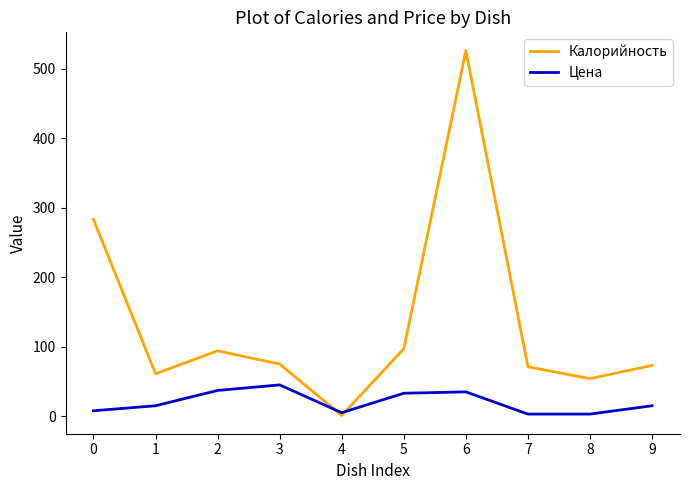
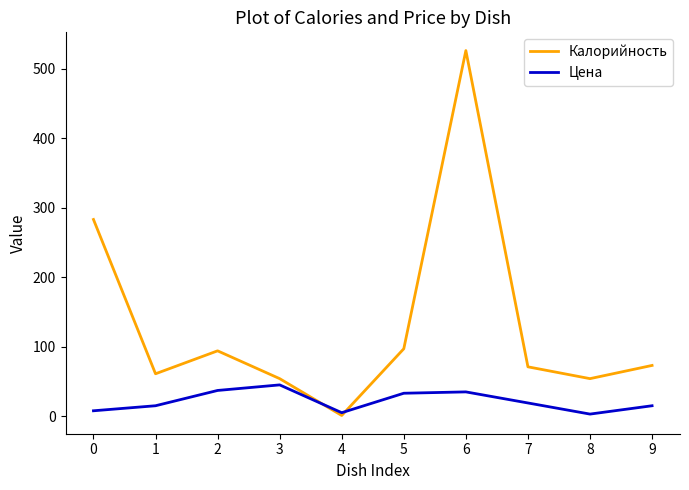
Калорийность, 3: 80 -> 50
Цена, 7: 0 -> 20
